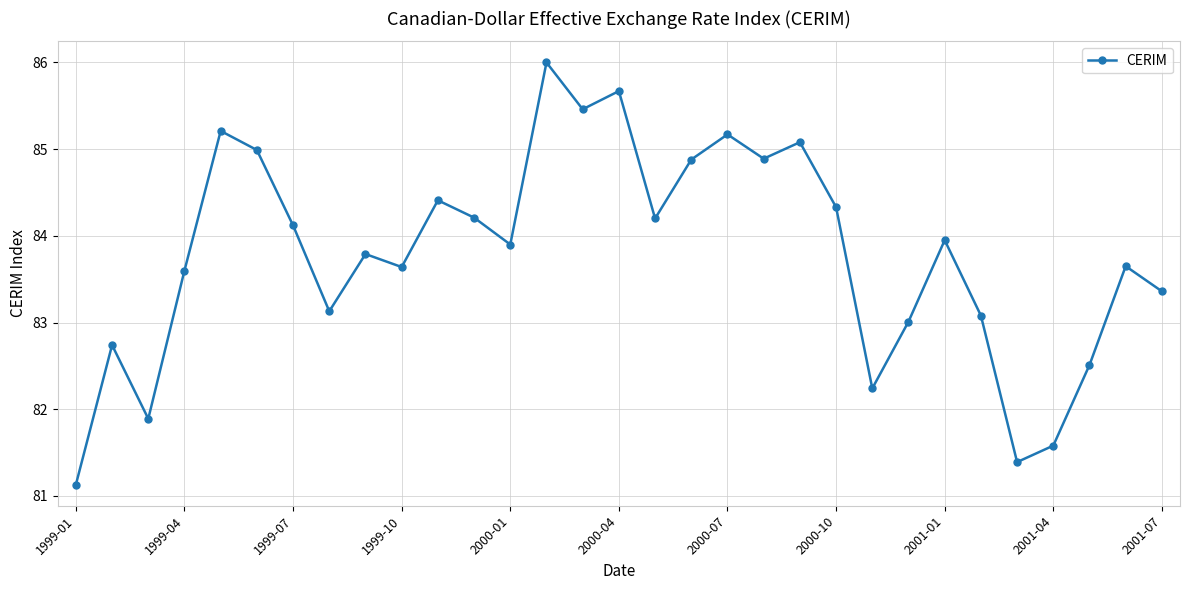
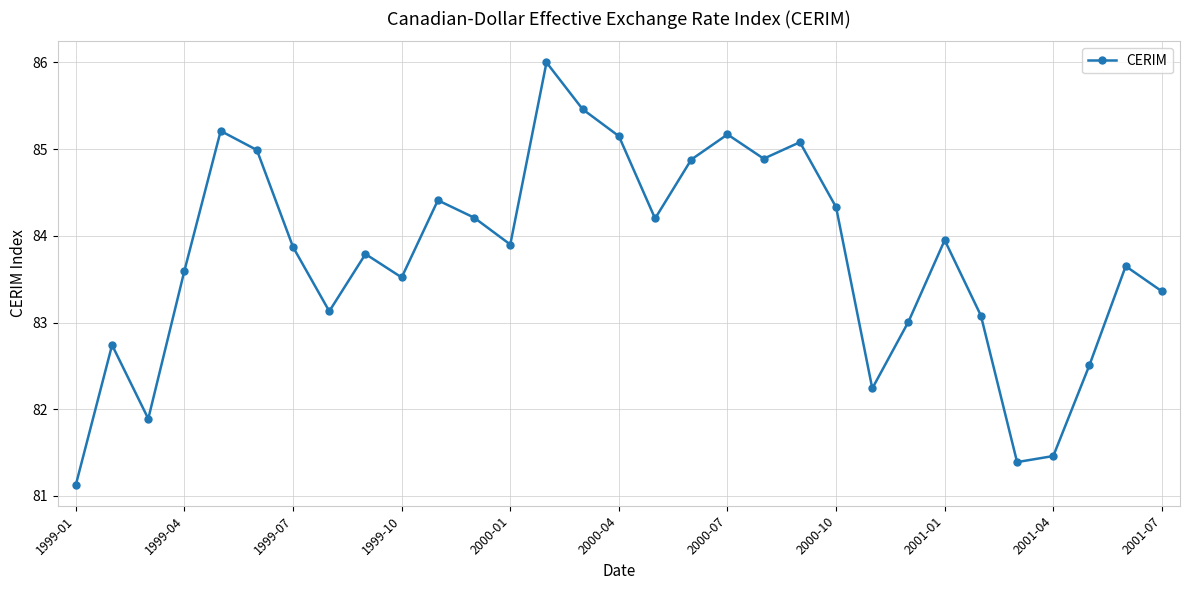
1999-07: 84.1 -> 83.9
1999-10: 83.6 -> 83.5
2000-04: 85.7 -> 85.2
2001-04: 81.6 -> 81.5
